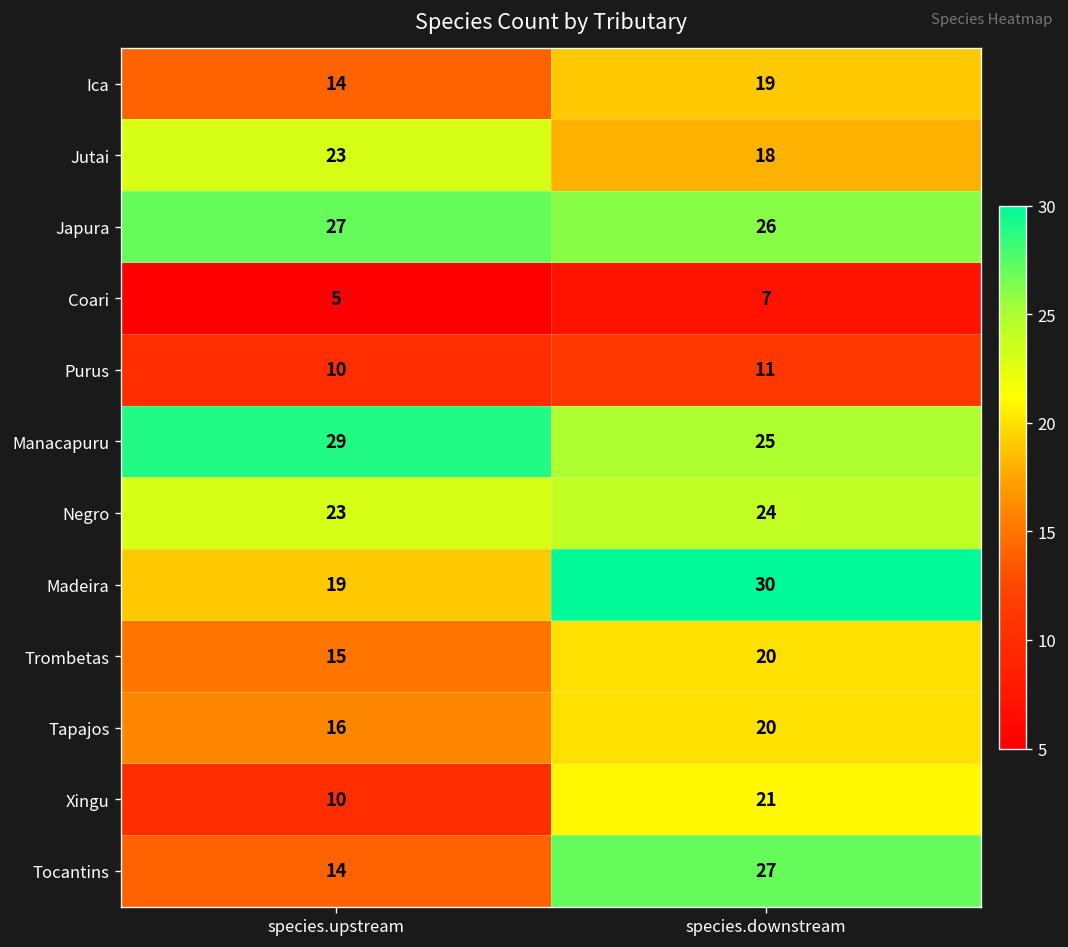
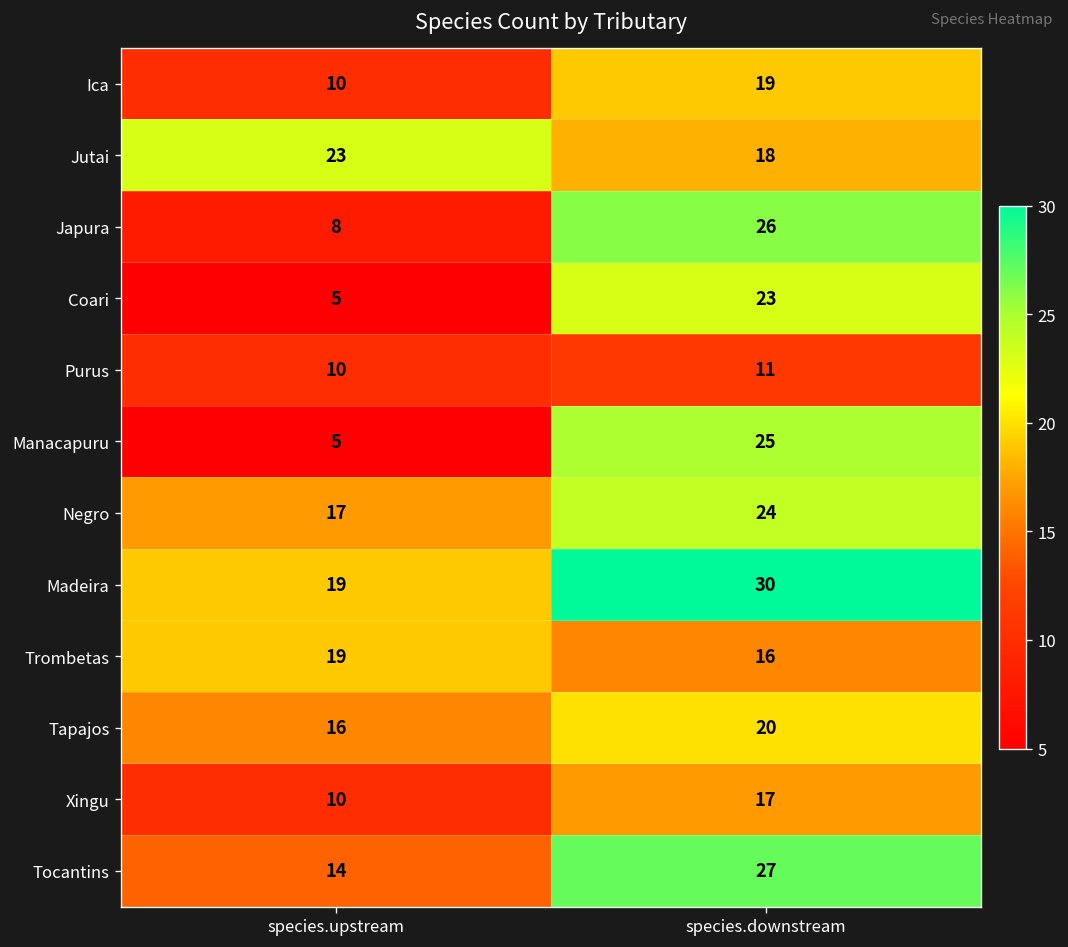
Ica, species.upstream: 14 -> 10
Japura, species.upstream: 27 -> 8
Coari, species.downstream: 7 -> 23
Manacapuru, species.upstream: 29 -> 5
Negro, species.upstream: 23 -> 17
Trombetas, species.upstream: 15 -> 19
Trombetas, species.downstream: 20 -> 16
Xingu, species.downstream: 21 -> 17
